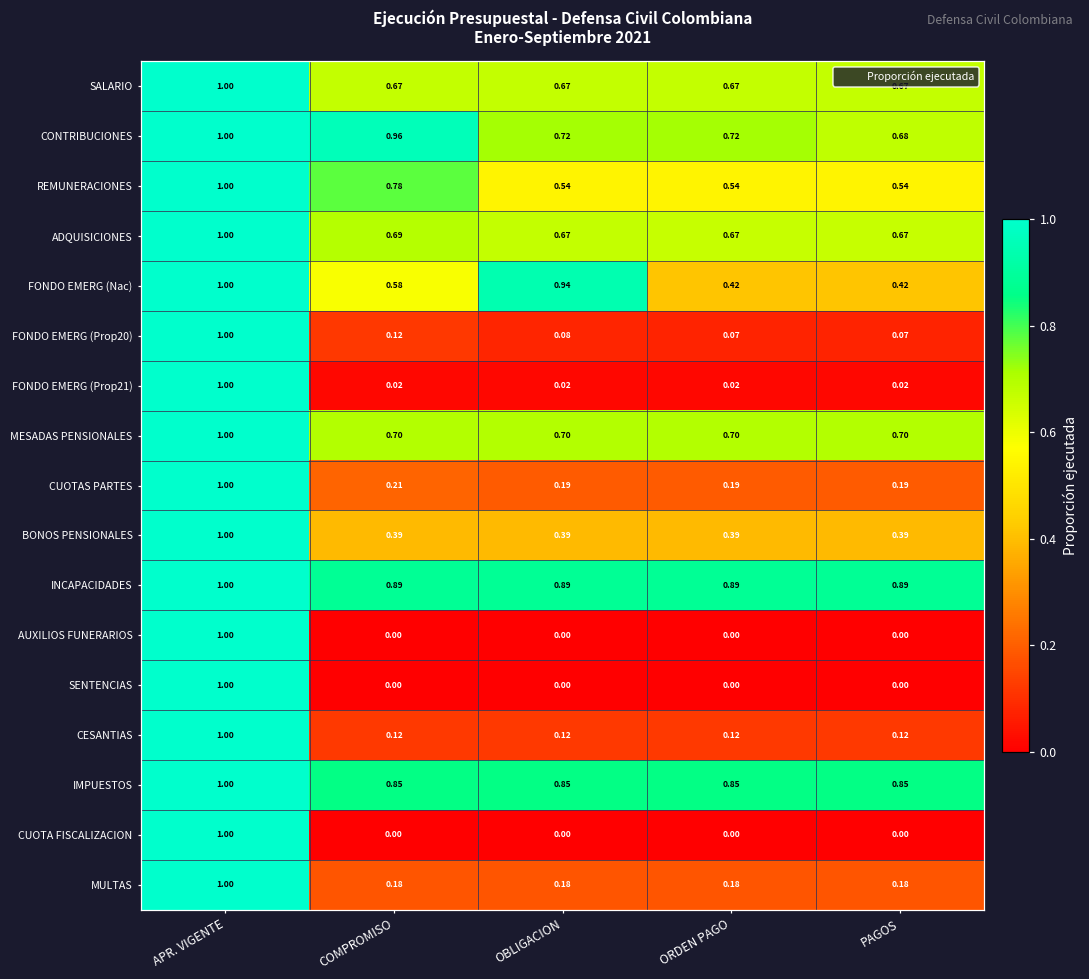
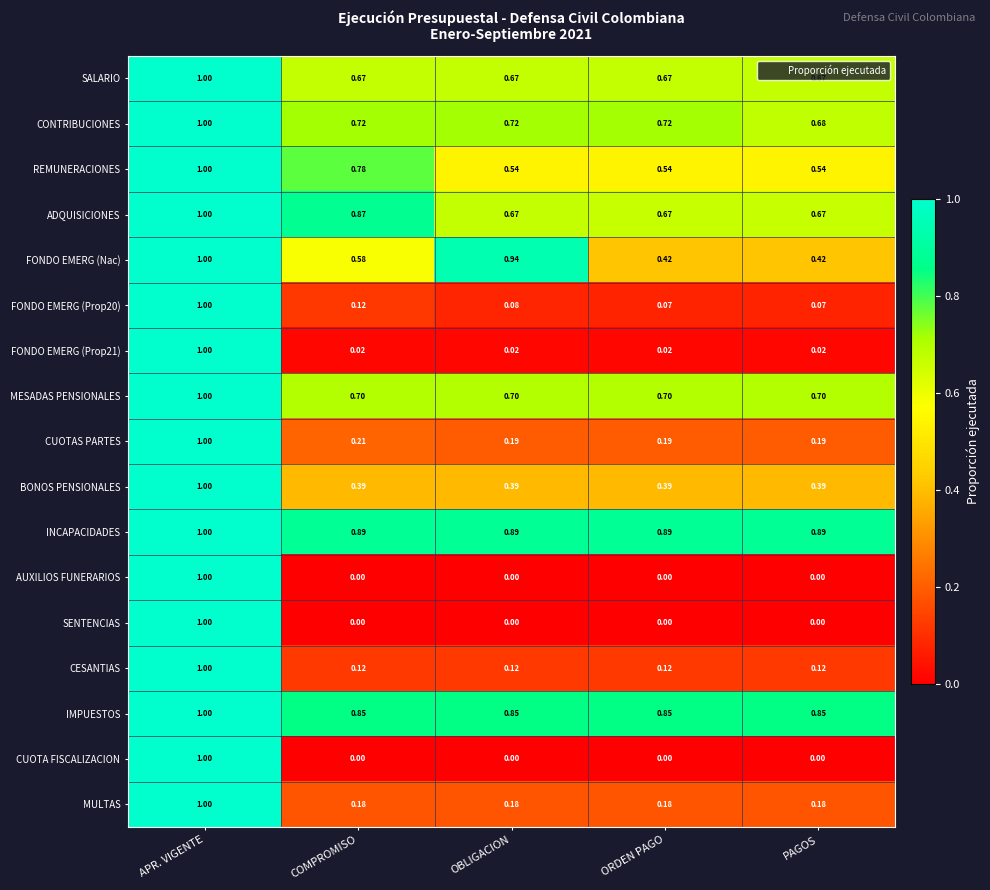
CONTRIBUCIONES, COMPROMISO: 0.96 -> 0.72
ADQUISICIONES, COMPROMISO: 0.69 -> 0.87
